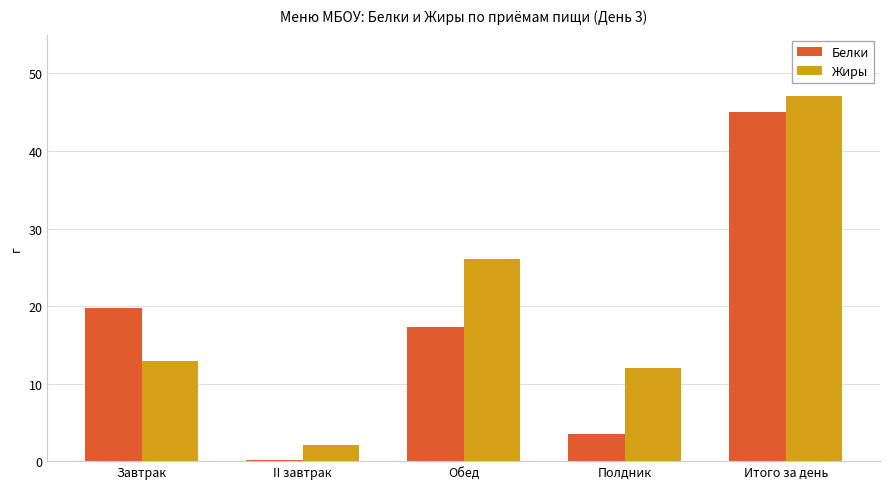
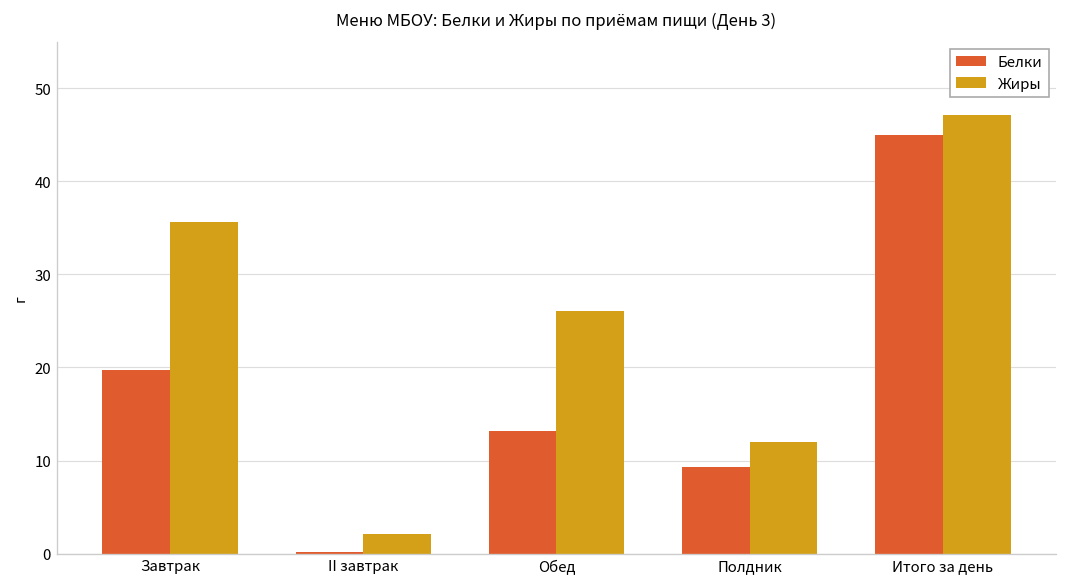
Жиры, Завтрак: 13 -> 36
Белки, Обед: 17 -> 13
Белки, Полдник: 3 -> 9
